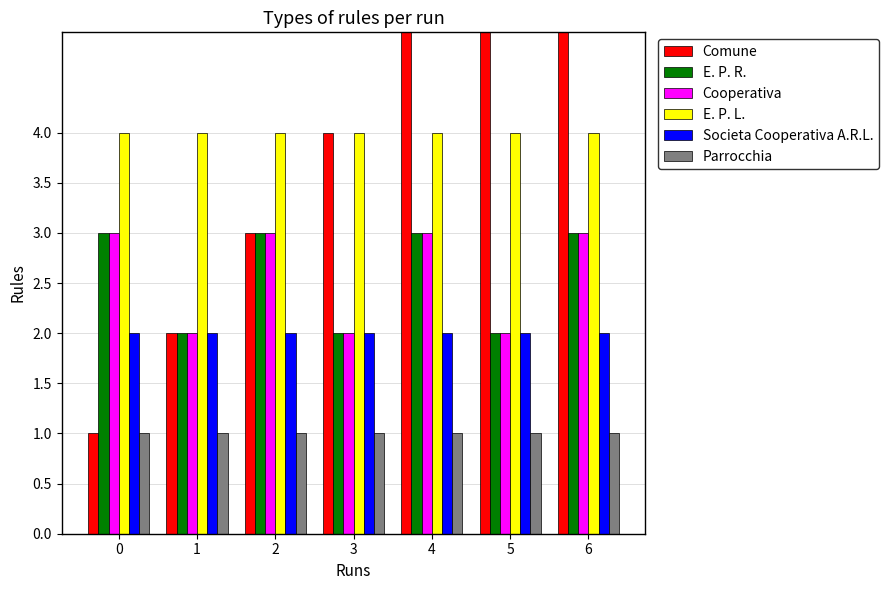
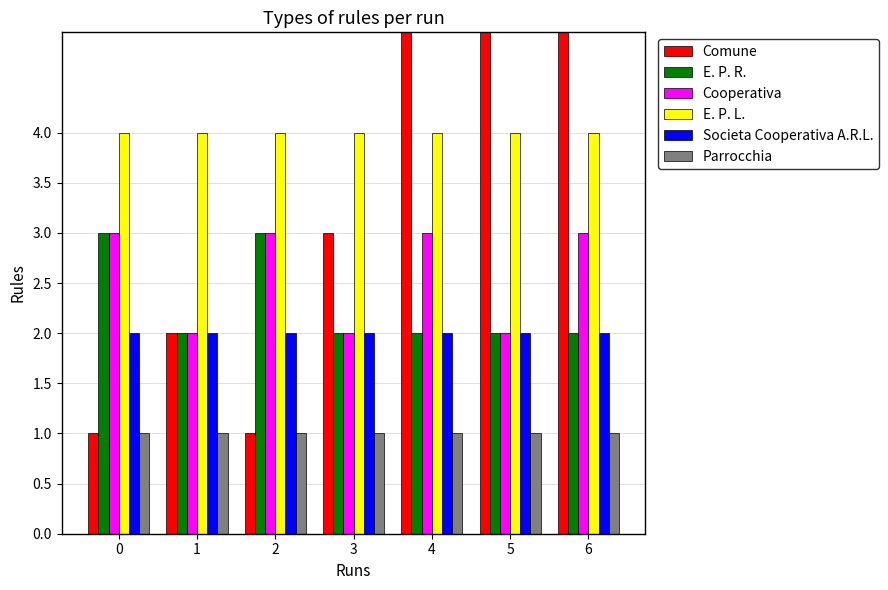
Comune, 2: 3 -> 1
Comune, 3: 4 -> 3
E. P. R., 4: 3 -> 2
E. P. R., 6: 3 -> 2
